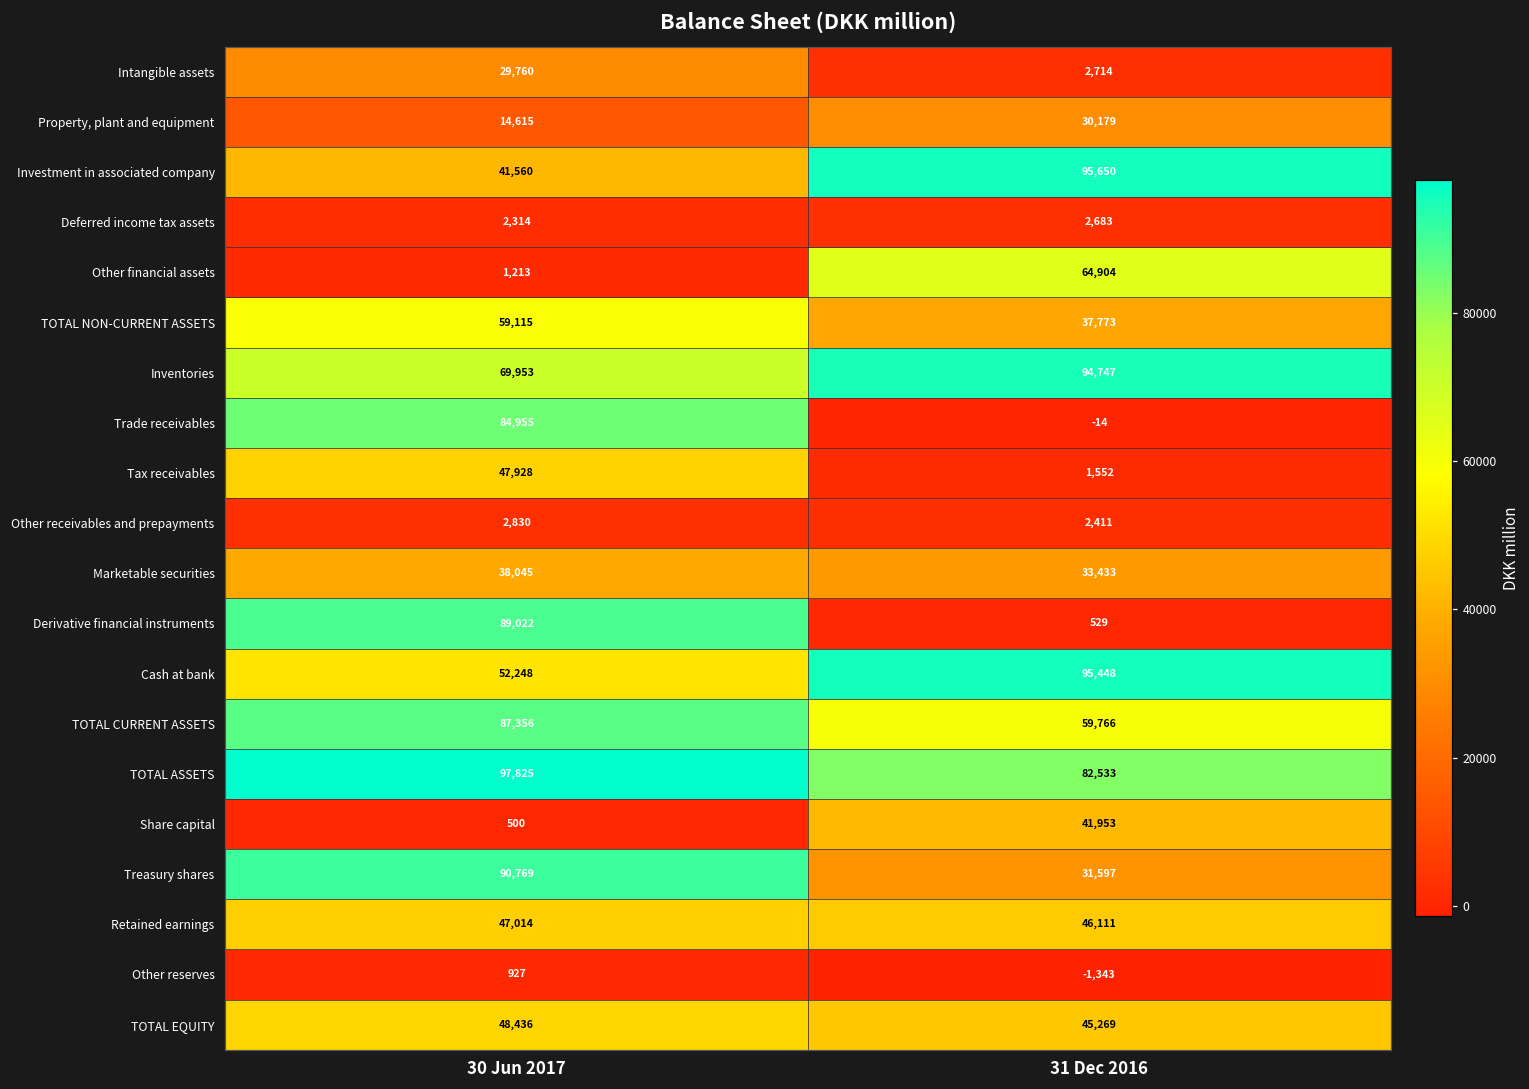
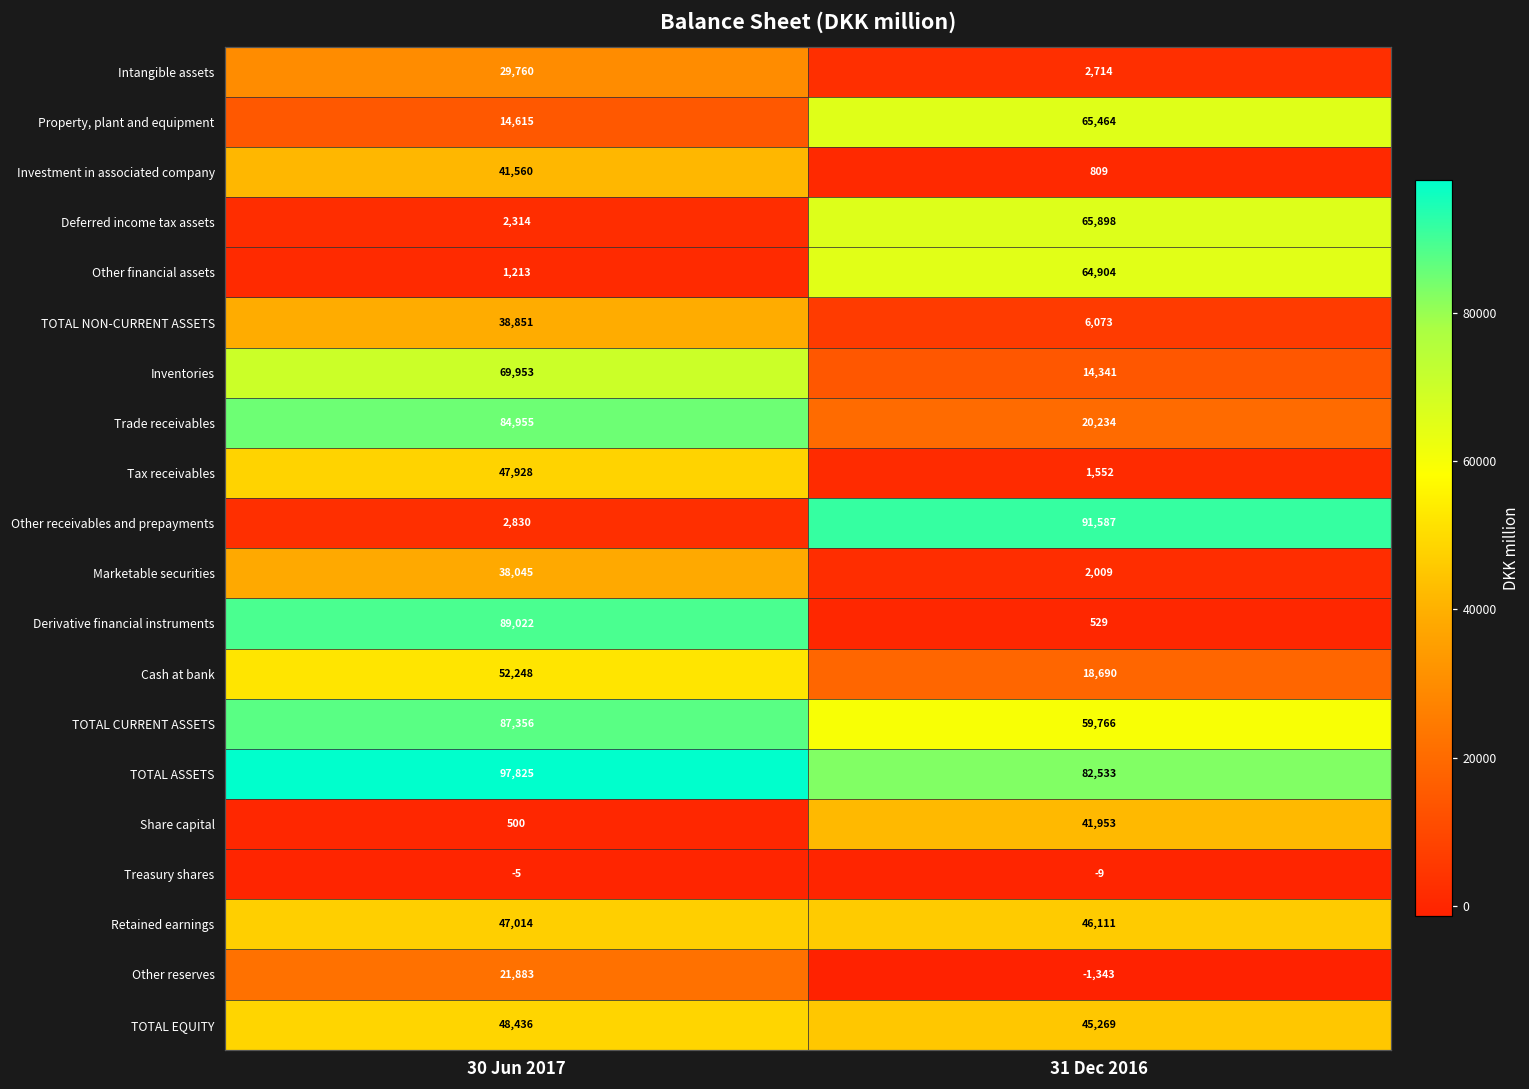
Property, plant and equipment, 31 Dec 2016: 30,179 -> 65,464
Investment in associated company, 31 Dec 2016: 95,650 -> 809
Deferred income tax assets, 31 Dec 2016: 2,683 -> 65,898
TOTAL NON-CURRENT ASSETS, 30 Jun 2017: 59,115 -> 38,851
TOTAL NON-CURRENT ASSETS, 31 Dec 2016: 37,773 -> 6,073
Inventories, 31 Dec 2016: 94,747 -> 14,341
Trade receivables, 31 Dec 2016: -14 -> 20,234
Other receivables and prepayments, 31 Dec 2016: 2,411 -> 91,587
Marketable securities, 31 Dec 2016: 33,433 -> 2,009
Cash at bank, 31 Dec 2016: 95,448 -> 18,690
Treasury shares, 30 Jun 2017: 90,769 -> -5
Treasury shares, 31 Dec 2016: 31,597 -> -9
Other reserves, 30 Jun 2017: 927 -> 21,883
